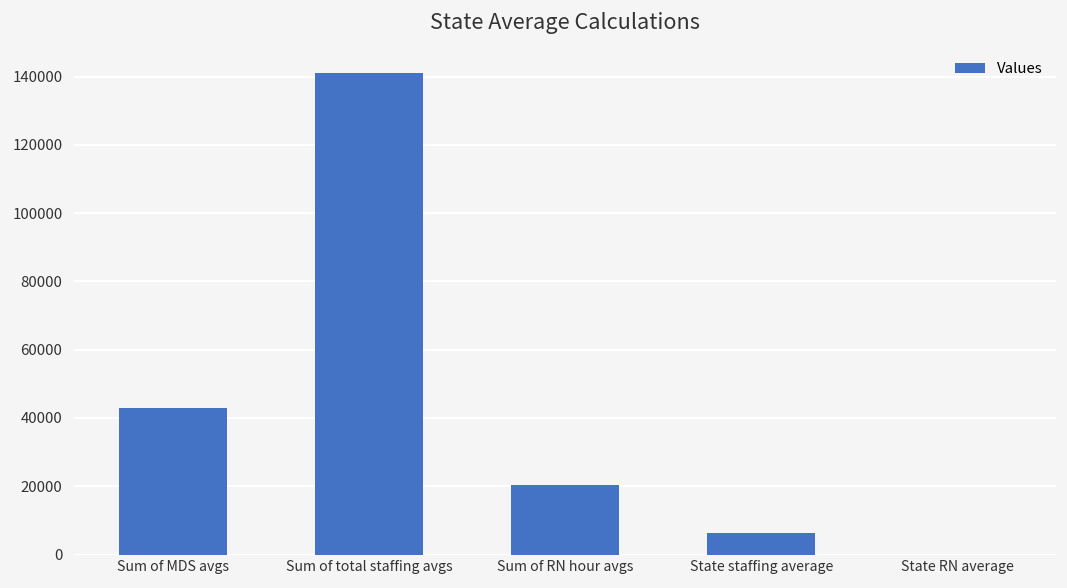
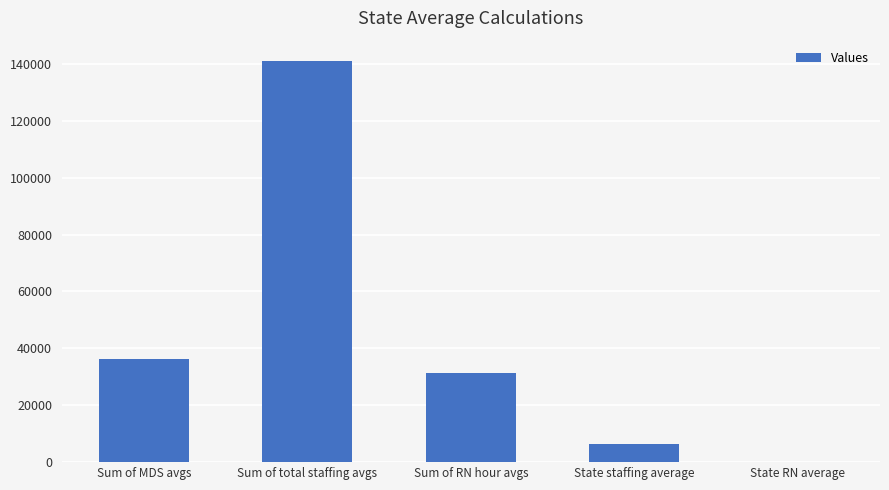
Sum of MDS avgs: 43000 -> 36000
Sum of RN hour avgs: 20000 -> 31000
